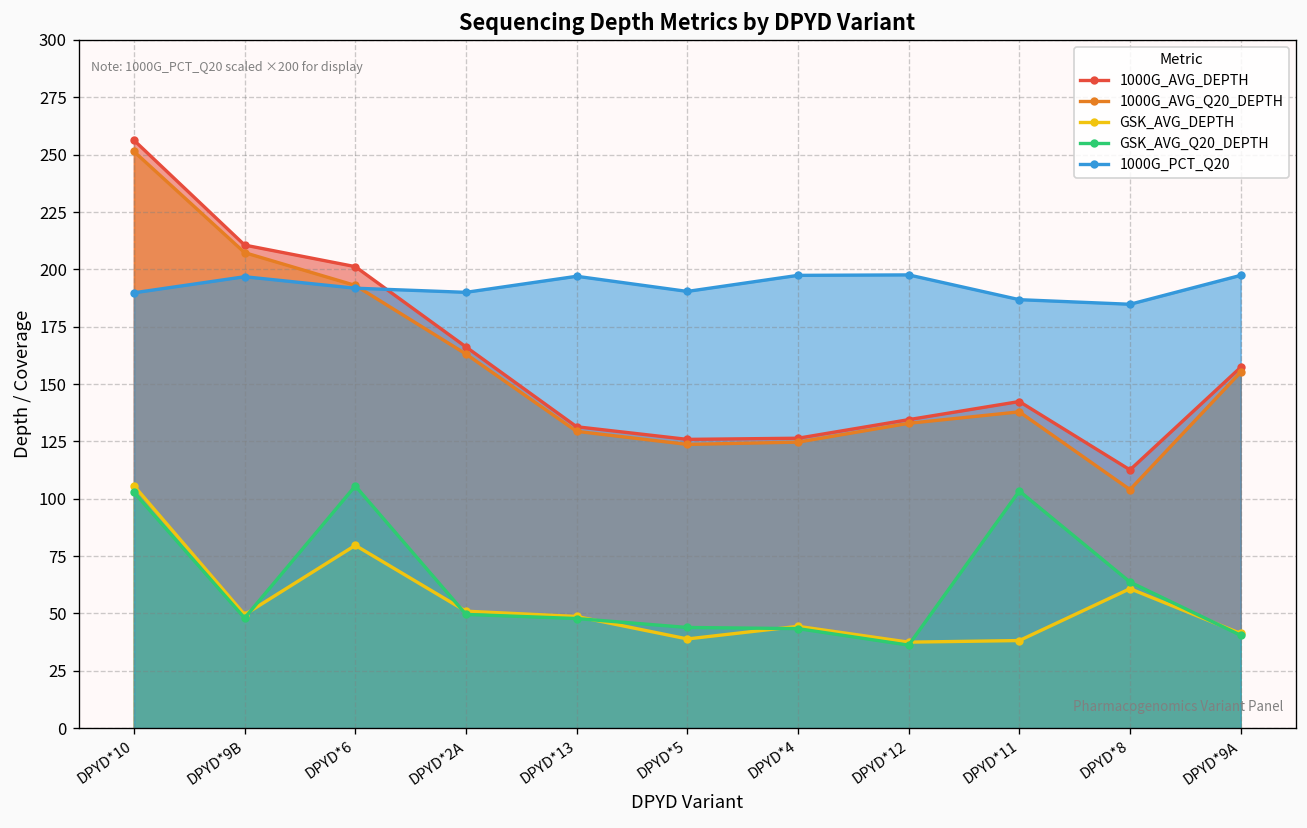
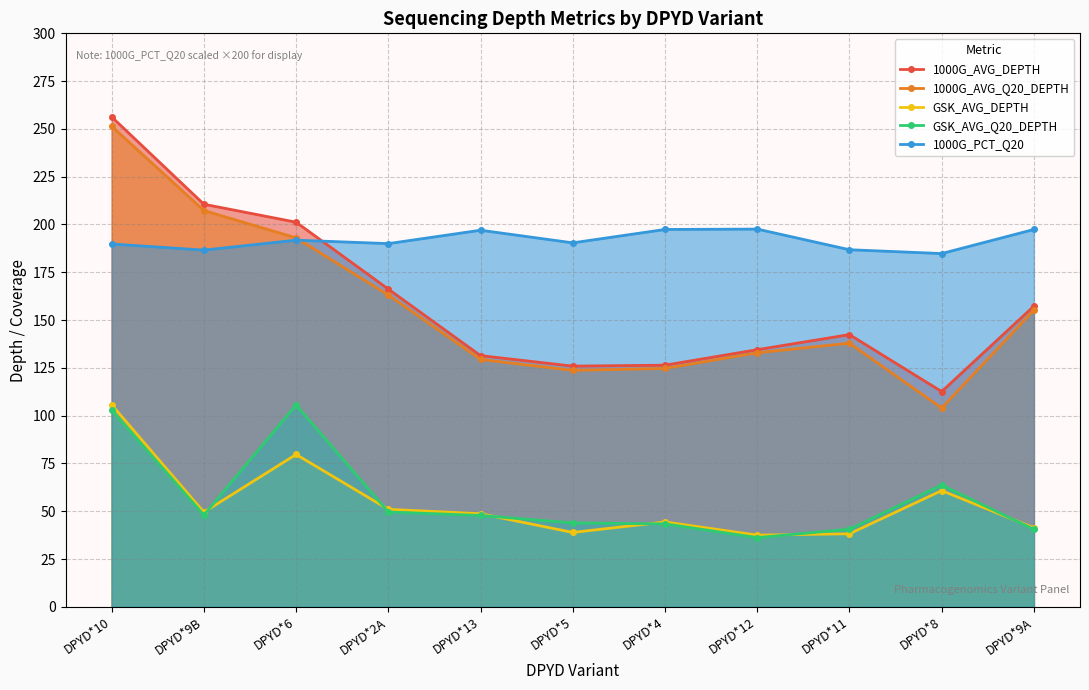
1000G_PCT_Q20, DPYD*9B: 197 -> 187
GSK_AVG_Q20_DEPTH, DPYD*11: 103 -> 41
